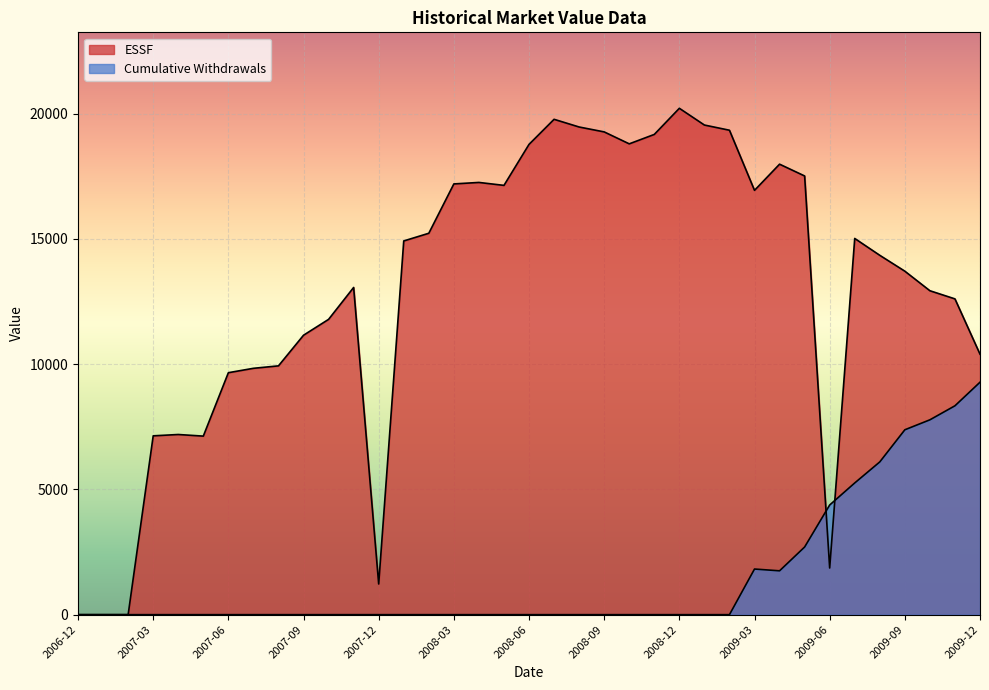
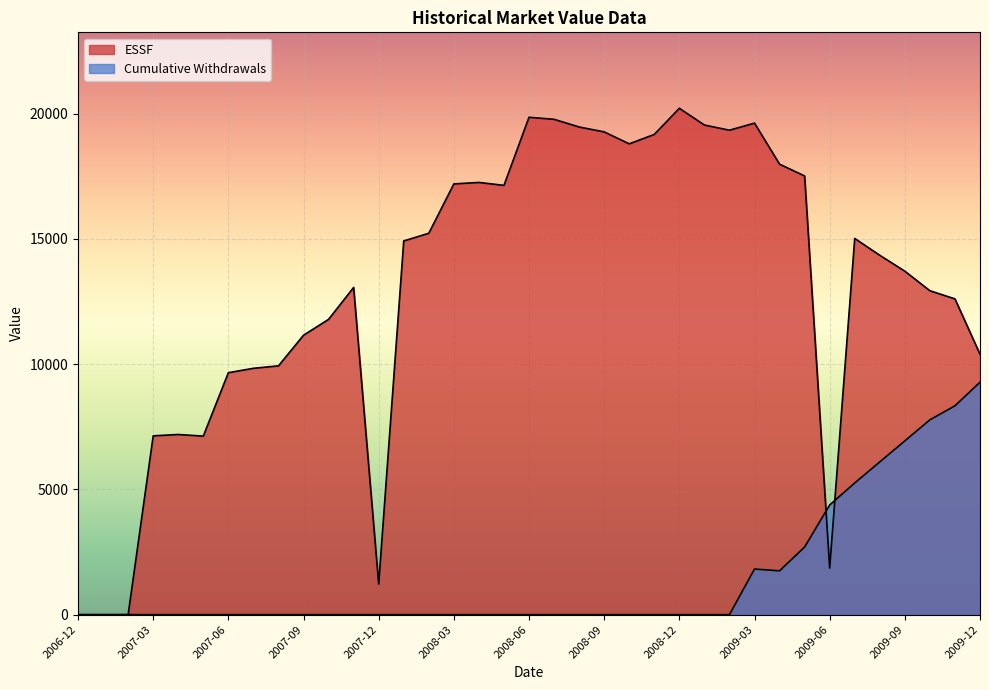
ESSF, 2008-06: 18800 -> 19900
ESSF, 2009-03: 16900 -> 19600
Cumulative Withdrawals, 2009-09: 7400 -> 6900
